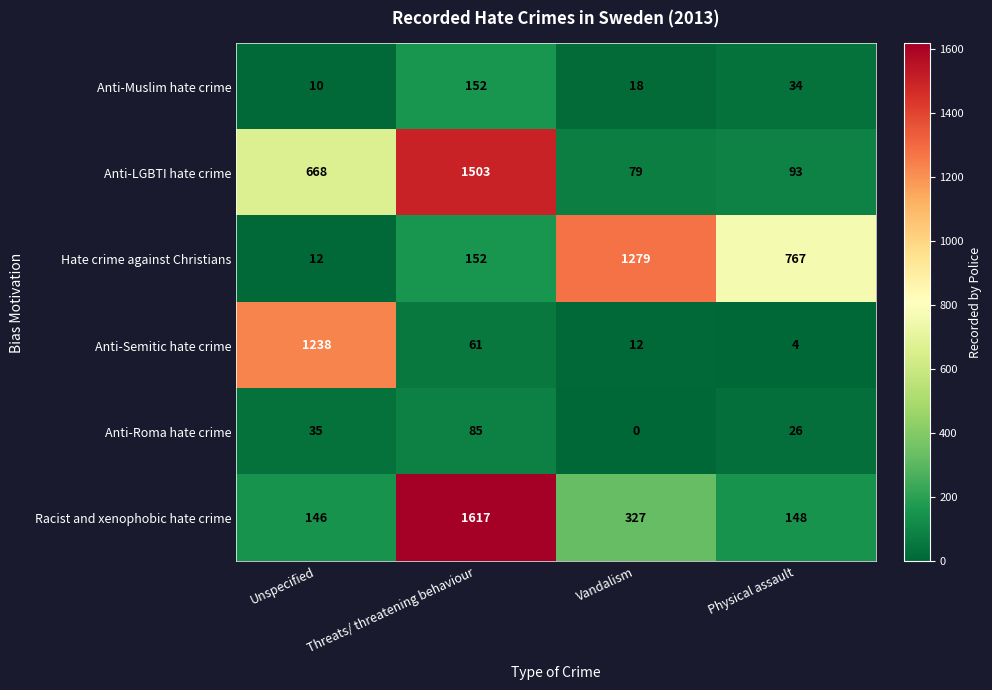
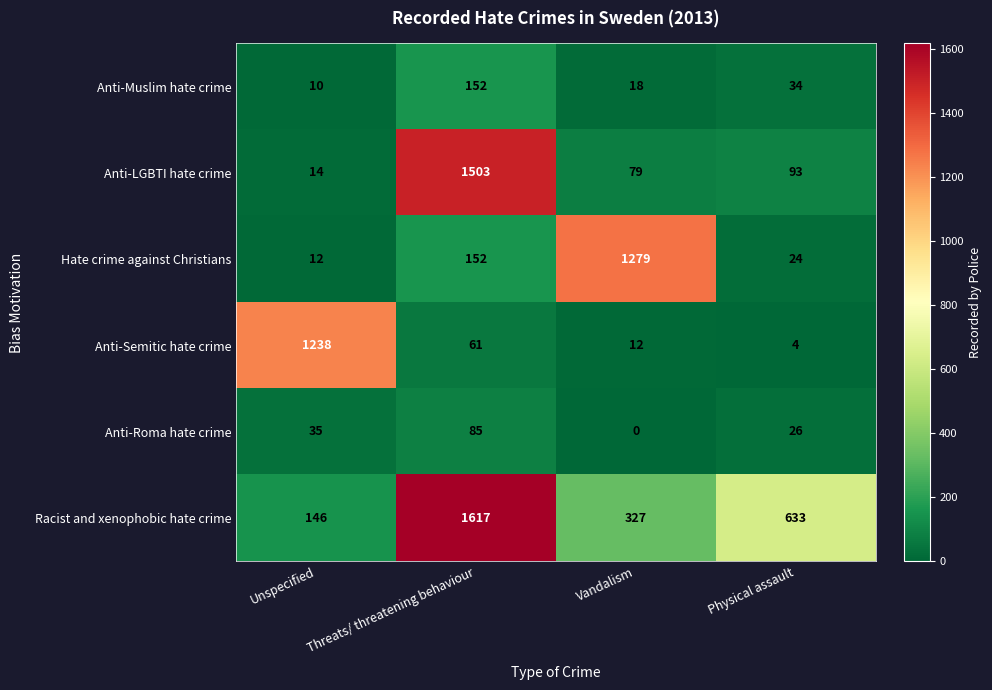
Anti-LGBTI hate crime, Unspecified: 668 -> 14
Hate crime against Christians, Physical assault: 767 -> 24
Racist and xenophobic hate crime, Physical assault: 148 -> 633
